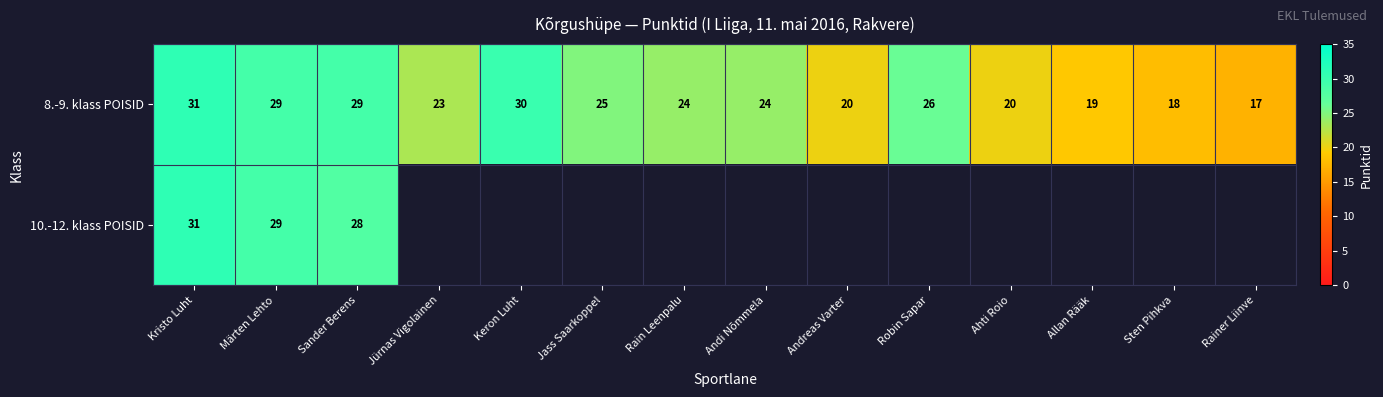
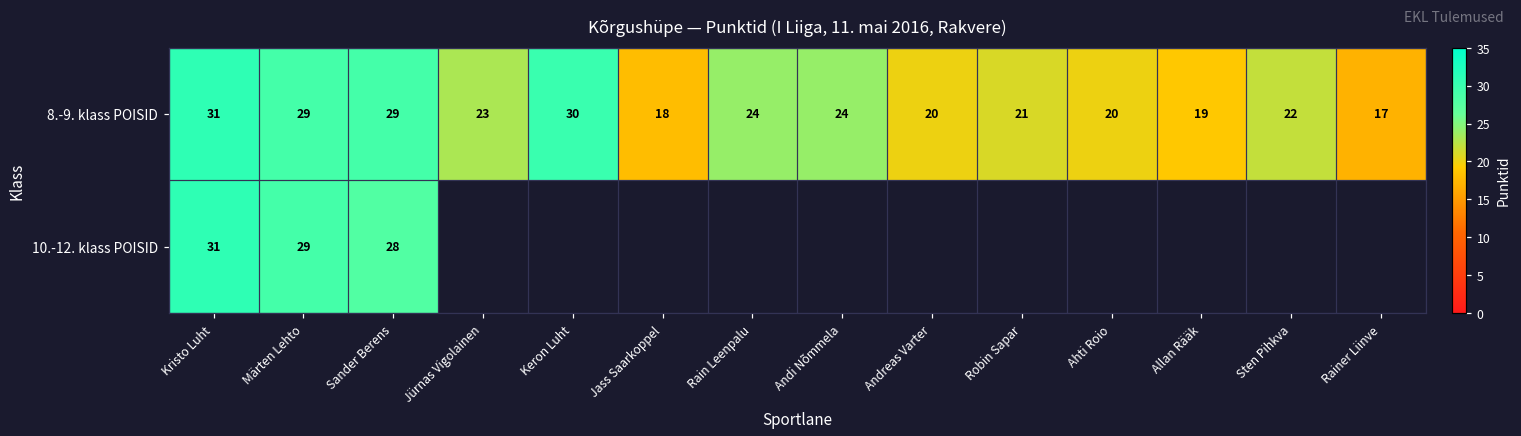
8.-9. klass POISID, Jass Saarkoppel: 25 -> 18
8.-9. klass POISID, Robin Sapar: 26 -> 21
8.-9. klass POISID, Sten Pihkva: 18 -> 22
